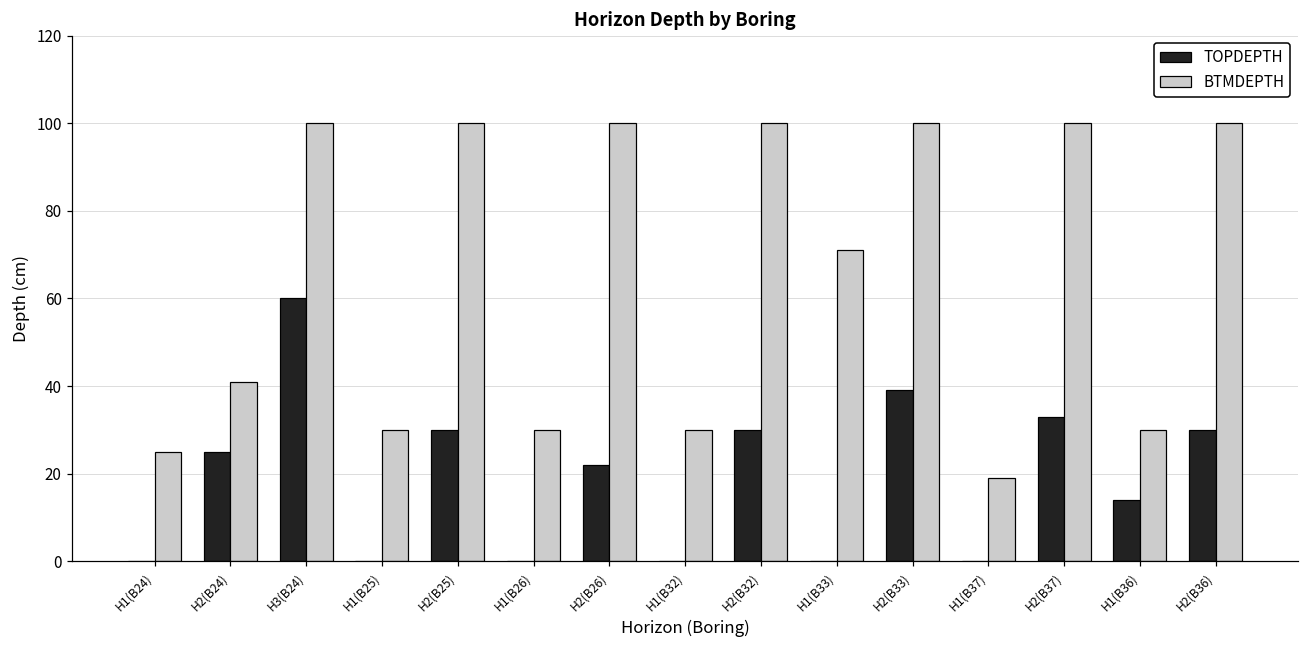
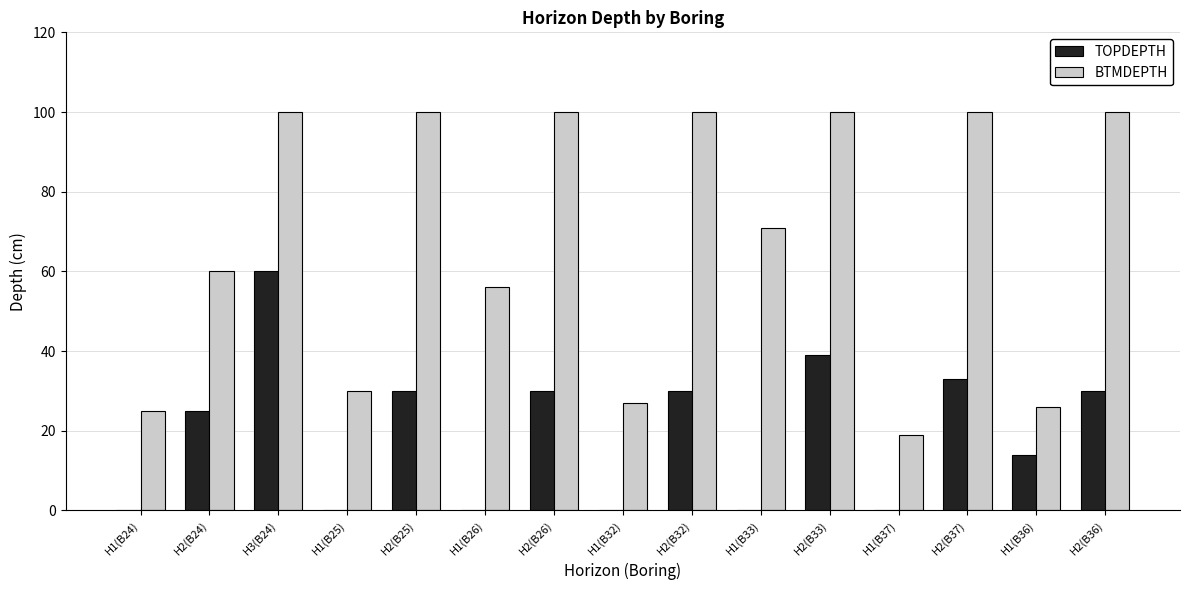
BTMDEPTH, H2(B24): 41 -> 60
BTMDEPTH, H1(B26): 30 -> 56
TOPDEPTH, H2(B26): 22 -> 30
BTMDEPTH, H1(B32): 30 -> 27
BTMDEPTH, H1(B36): 30 -> 26
